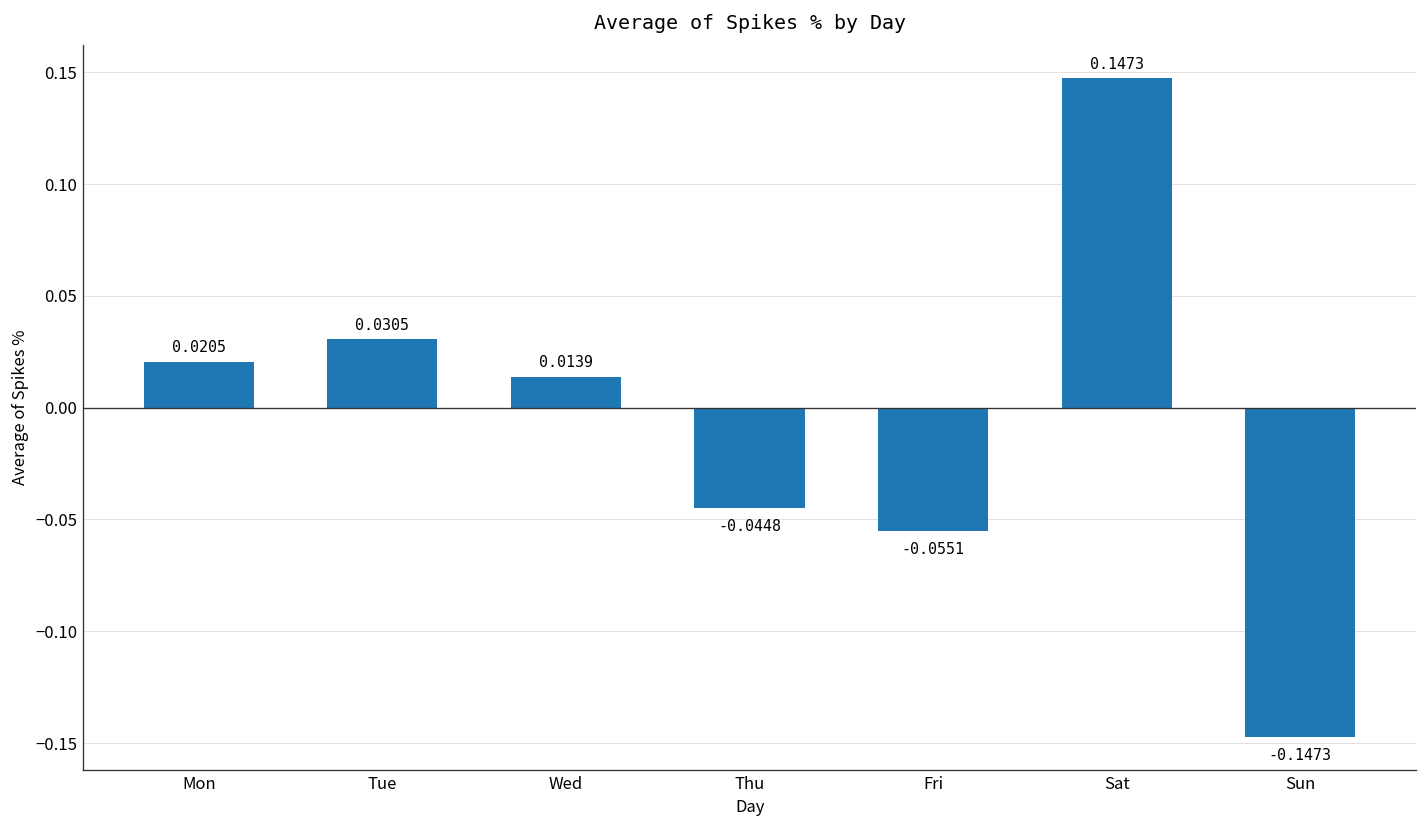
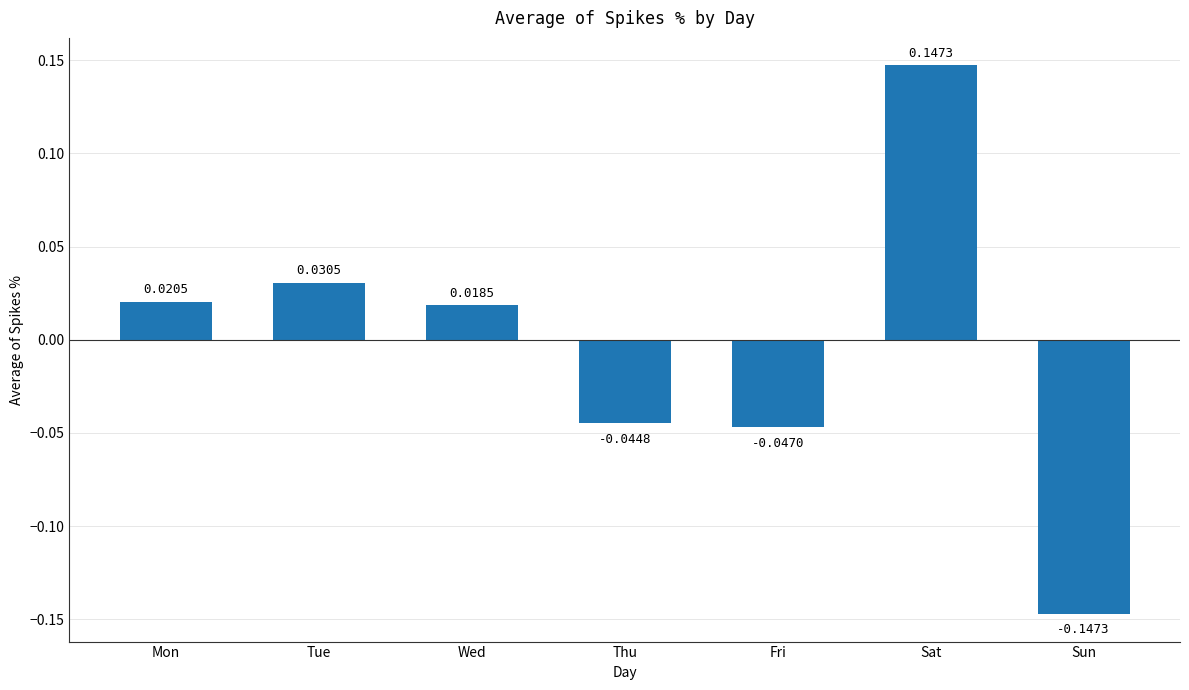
Wed: 0.0139 -> 0.0185
Fri: -0.0551 -> -0.0470
